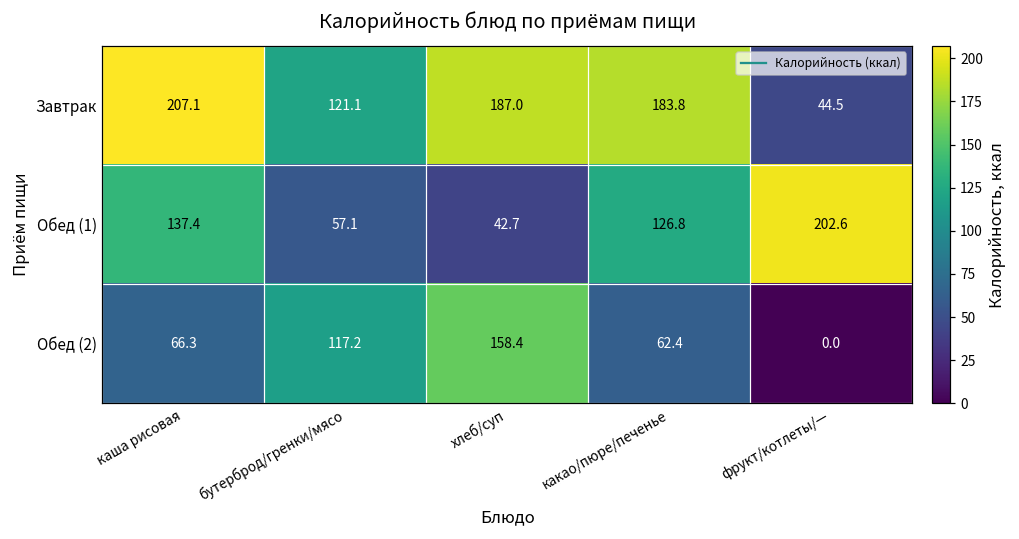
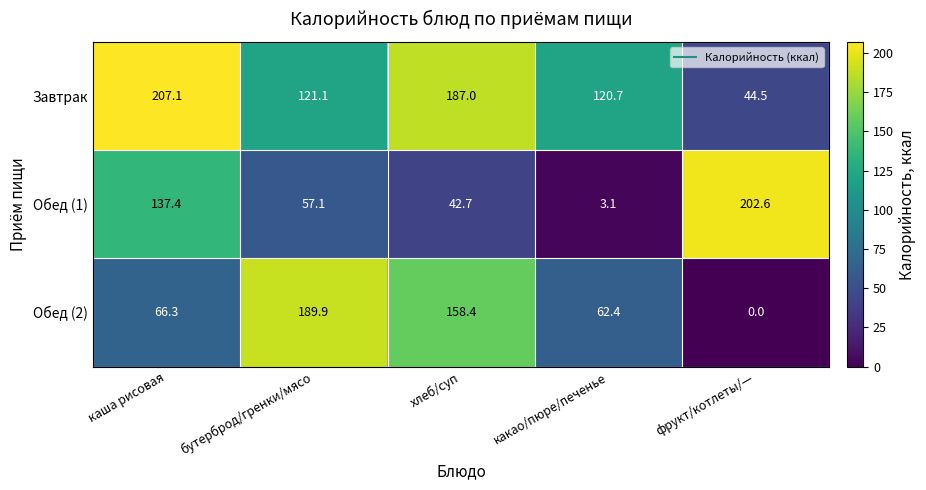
Завтрак, какао/пюре/печенье: 183.8 -> 120.7
Обед (1), какао/пюре/печенье: 126.8 -> 3.1
Обед (2), бутерброд/гренки/мясо: 117.2 -> 189.9
